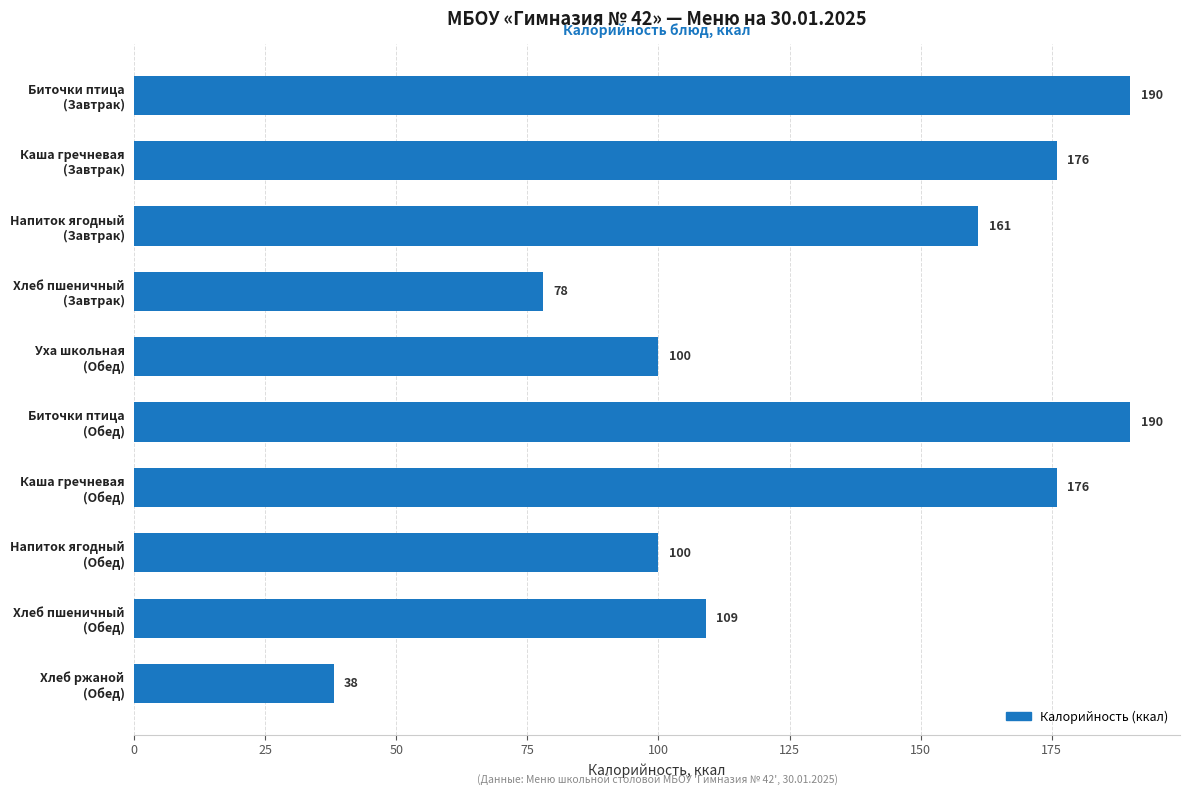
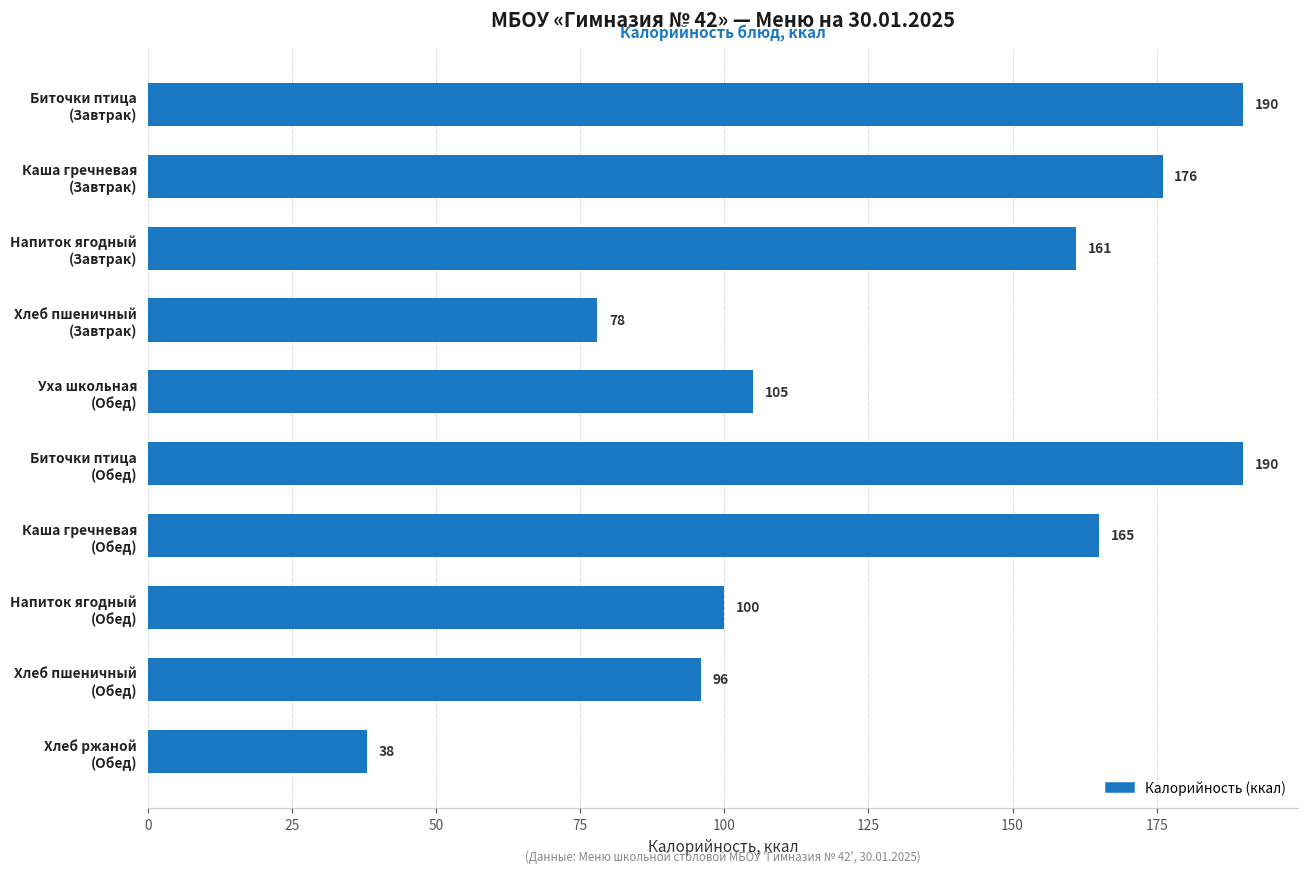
Уха школьная (Обед): 100 -> 105
Каша гречневая (Обед): 176 -> 165
Хлеб пшеничный (Обед): 109 -> 96
